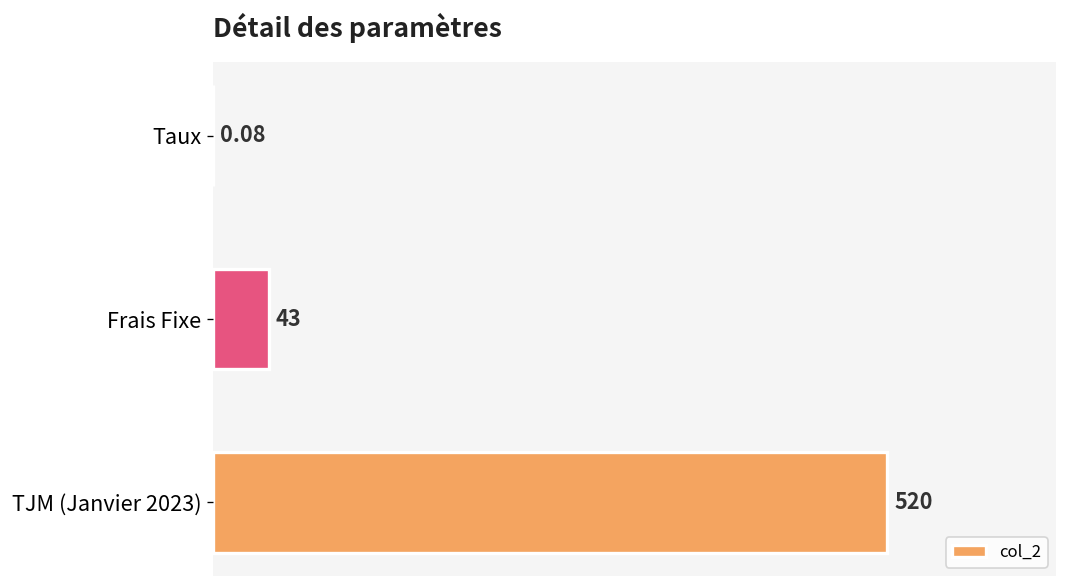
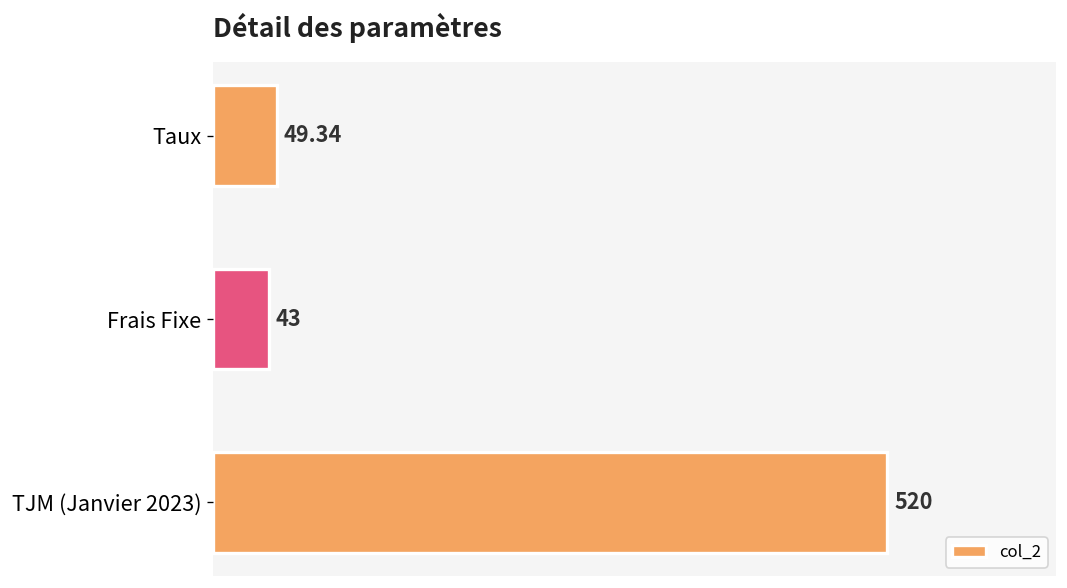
Taux: 0.08 -> 49.34
